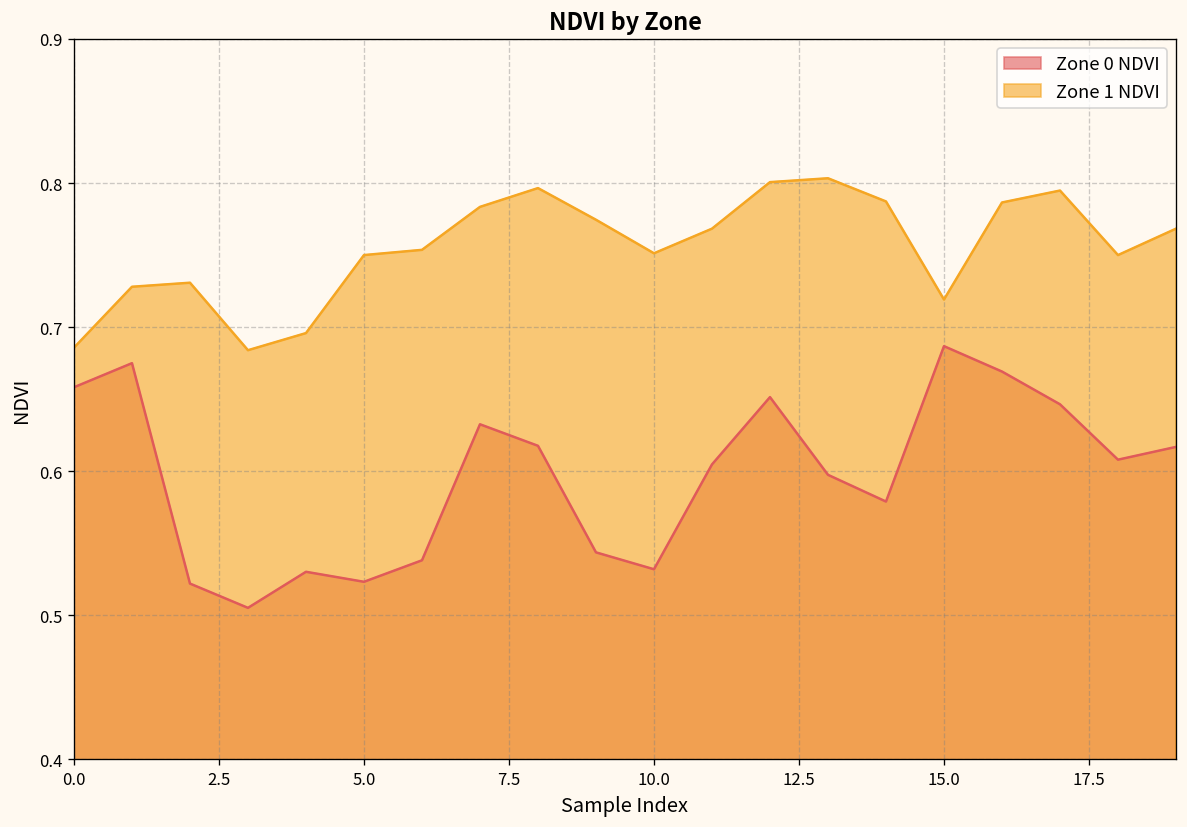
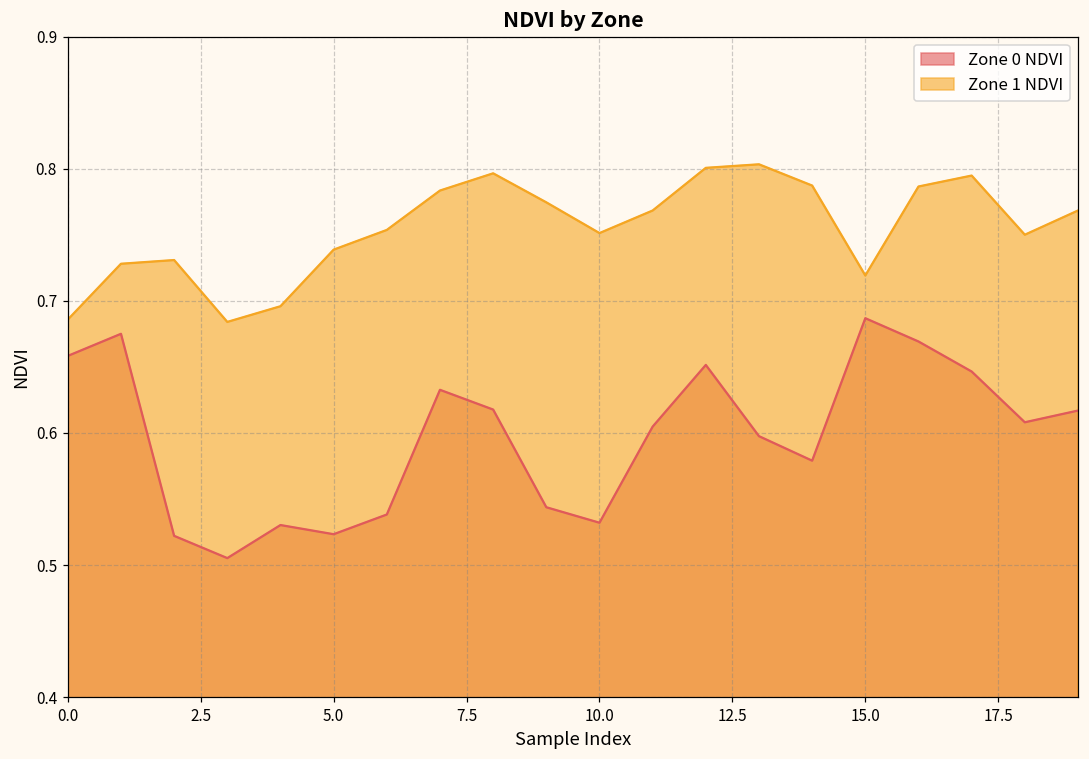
Zone 1 NDVI, 5.0: 0.750 -> 0.739
